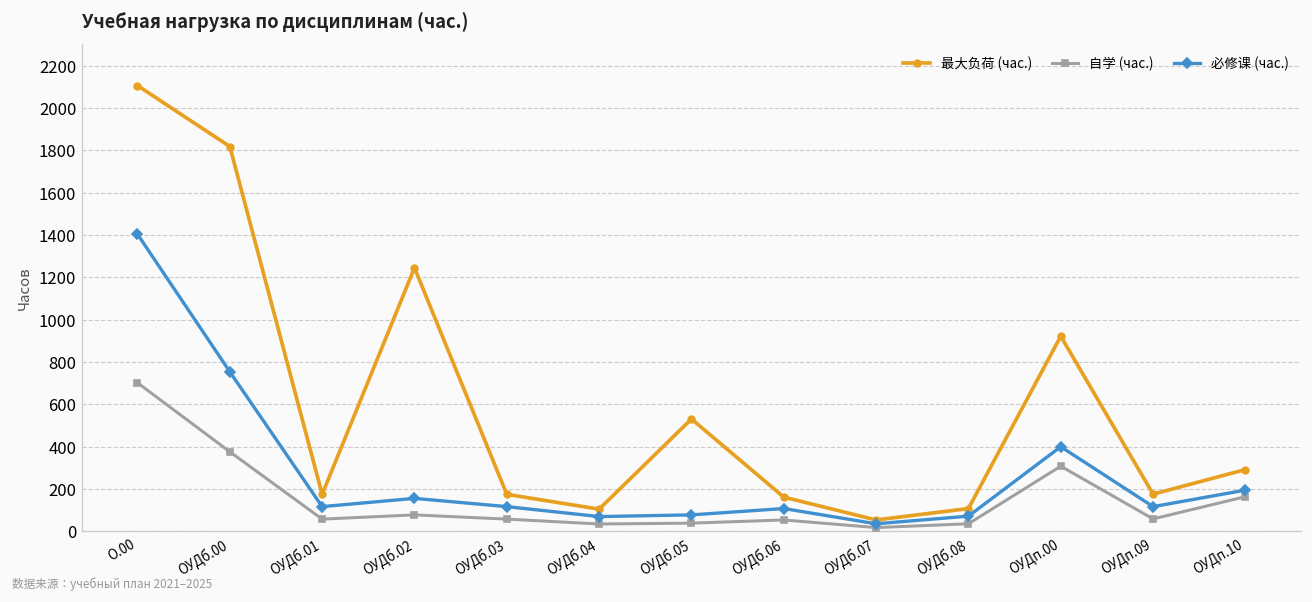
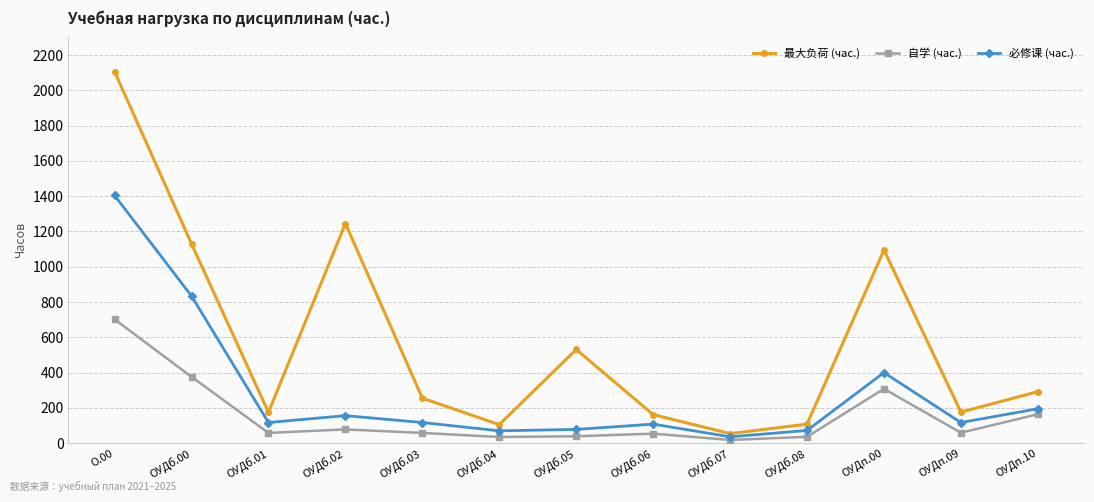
最大负荷 (час.), ОУДб.00: 1820 -> 1130
必修课 (час.), ОУДб.00: 750 -> 830
最大负荷 (час.), ОУДб.03: 180 -> 260
最大负荷 (час.), ОУДп.00: 920 -> 1100
